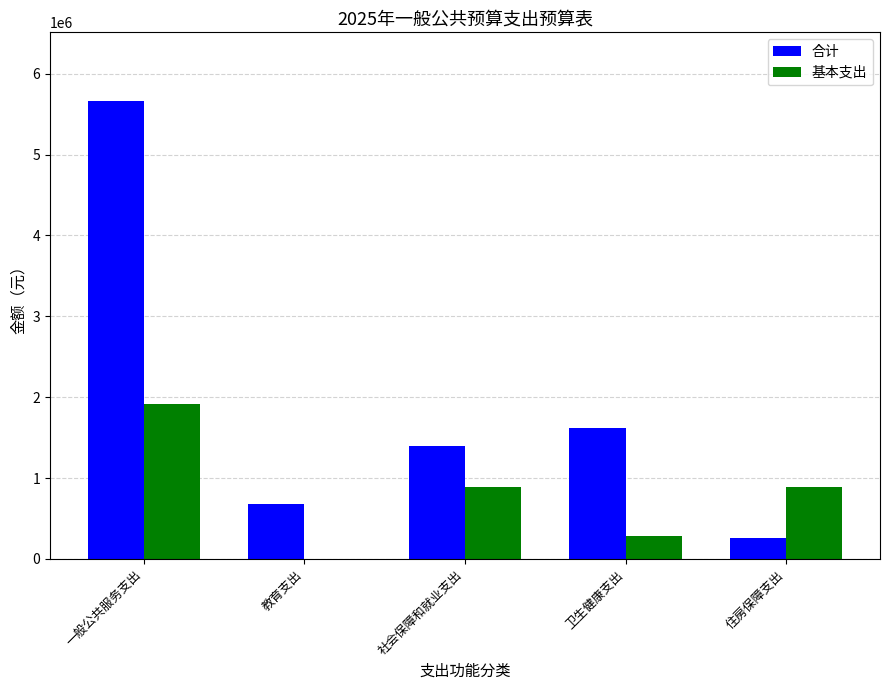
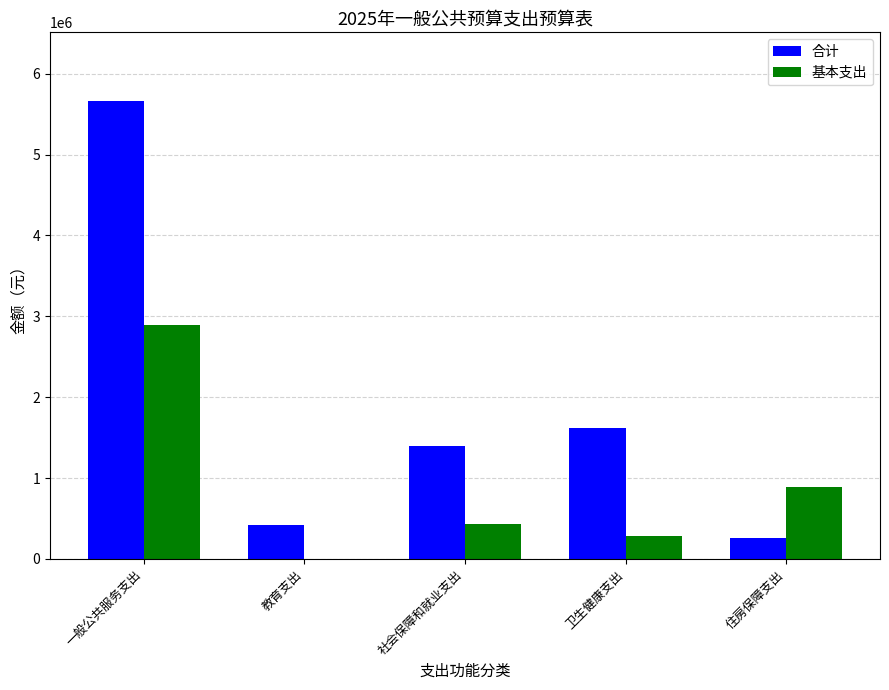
基本支出, 一般公共服务支出: 1900000 -> 2900000
合计, 教育支出: 700000 -> 400000
基本支出, 社会保障和就业支出: 900000 -> 400000
